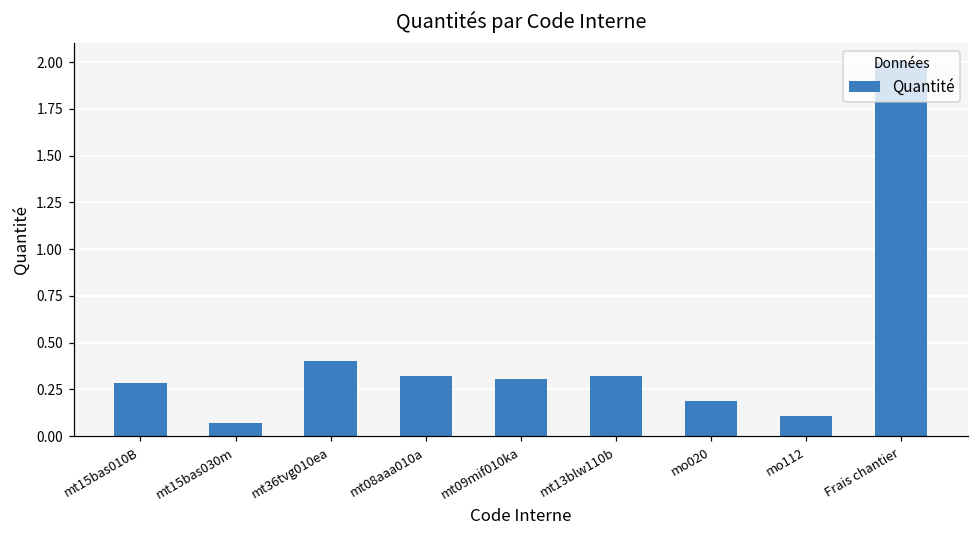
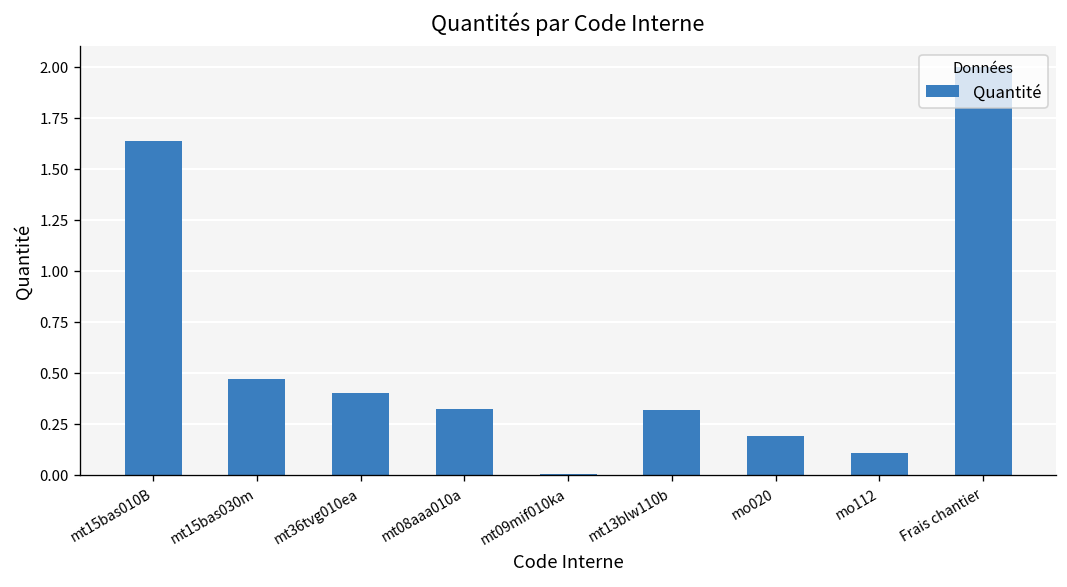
mt15bas010B: 0.28 -> 1.64
mt15bas030m: 0.07 -> 0.47
mt09mif010ka: 0.31 -> 0.01
